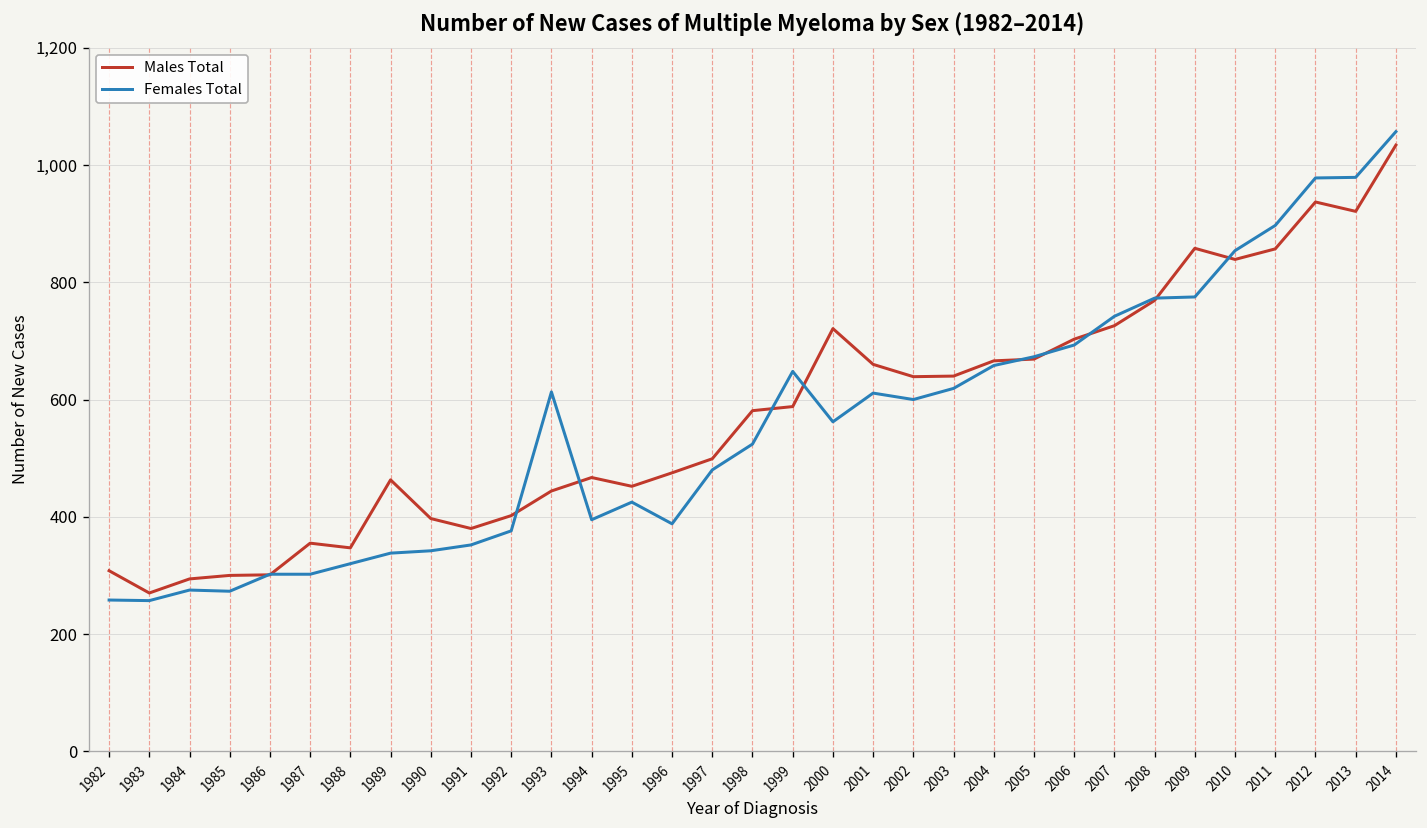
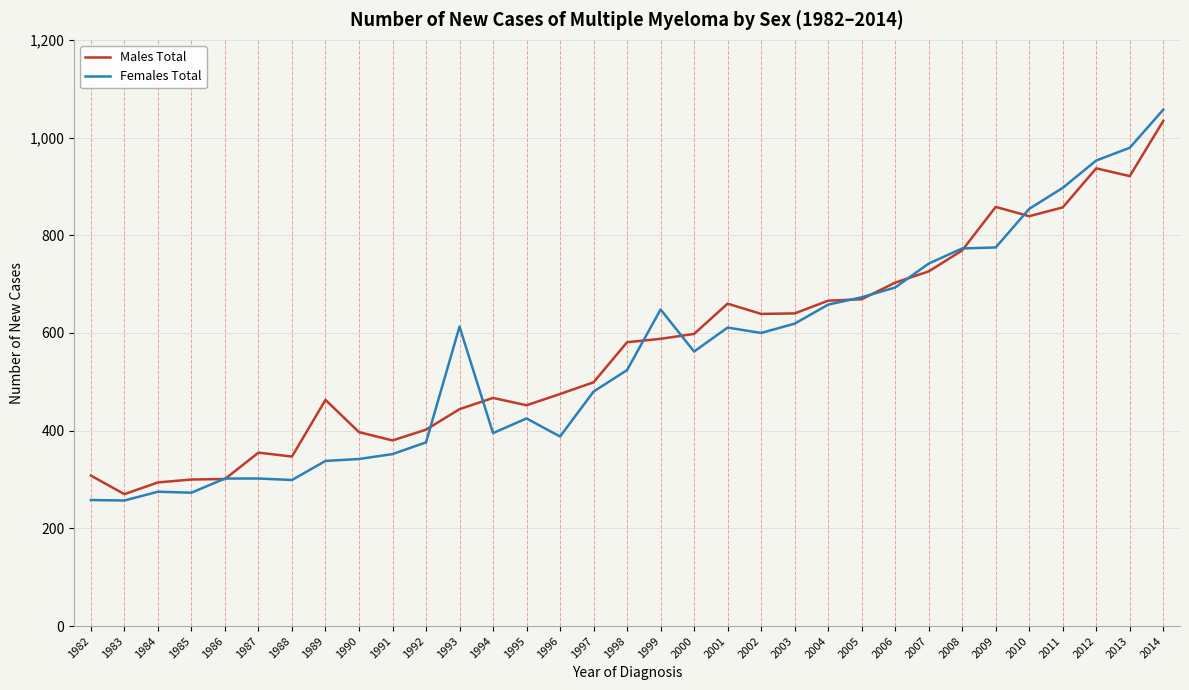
Females Total, 1988: 320 -> 300
Males Total, 2000: 720 -> 600
Females Total, 2012: 980 -> 950
